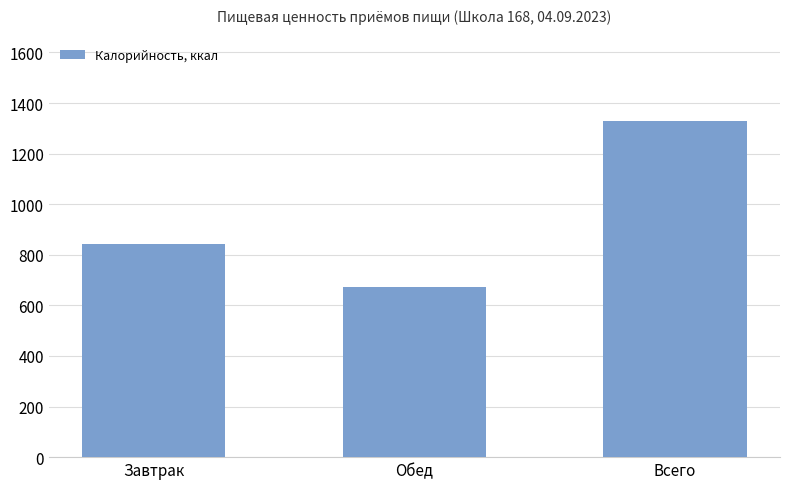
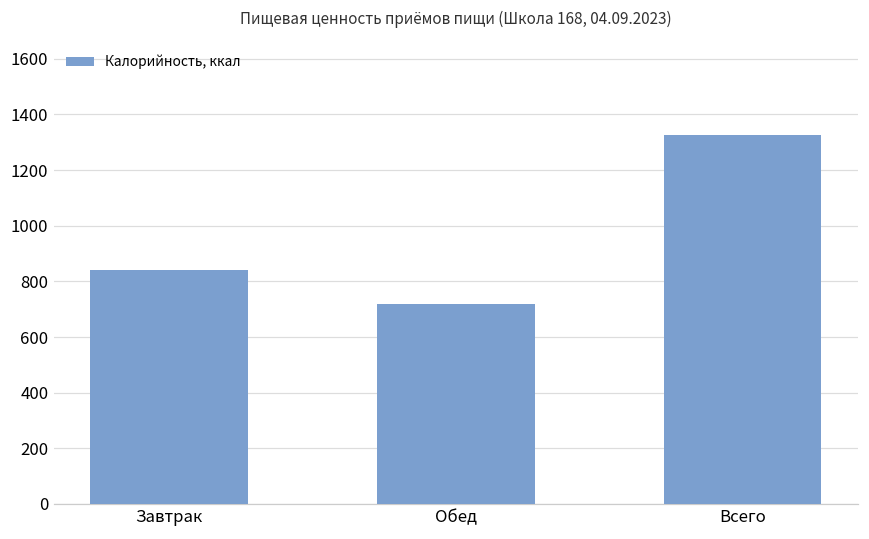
Обед: 670 -> 720
